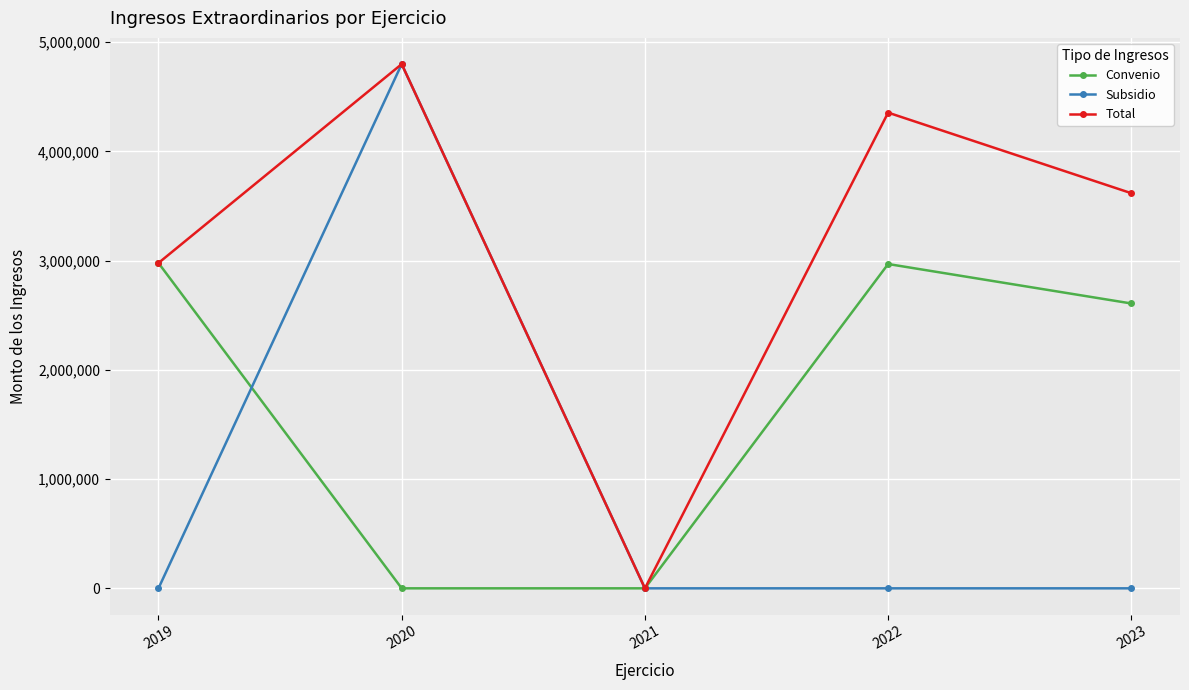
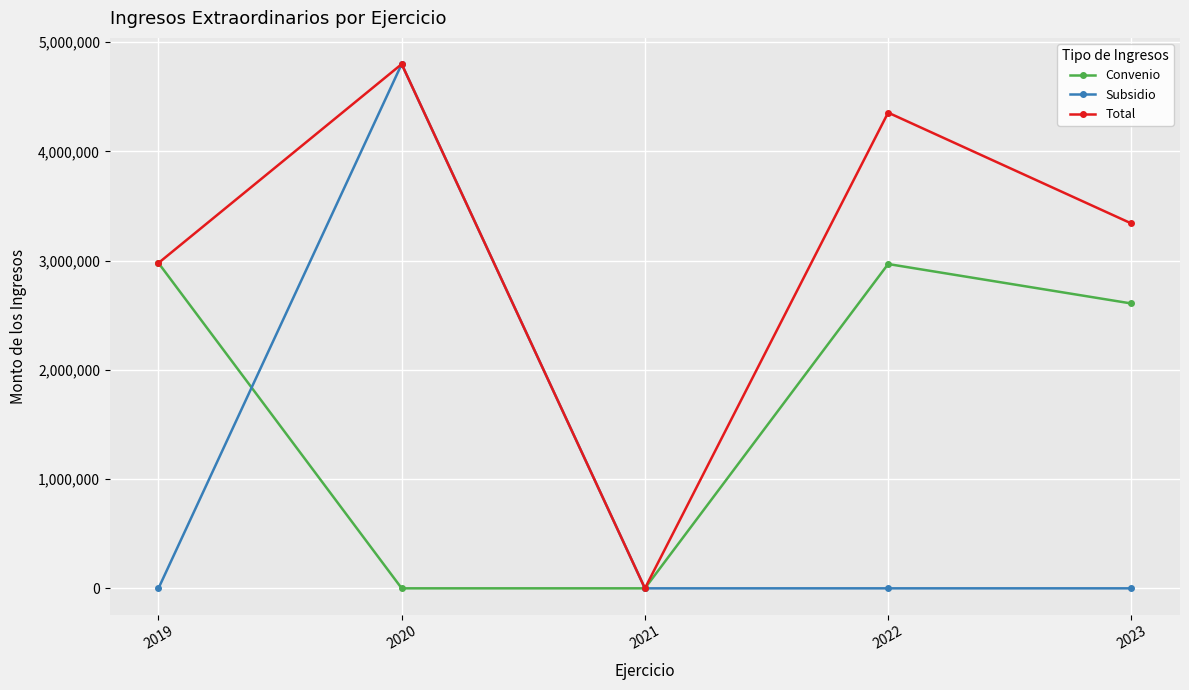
Total, 2023: 3,620,000 -> 3,340,000
